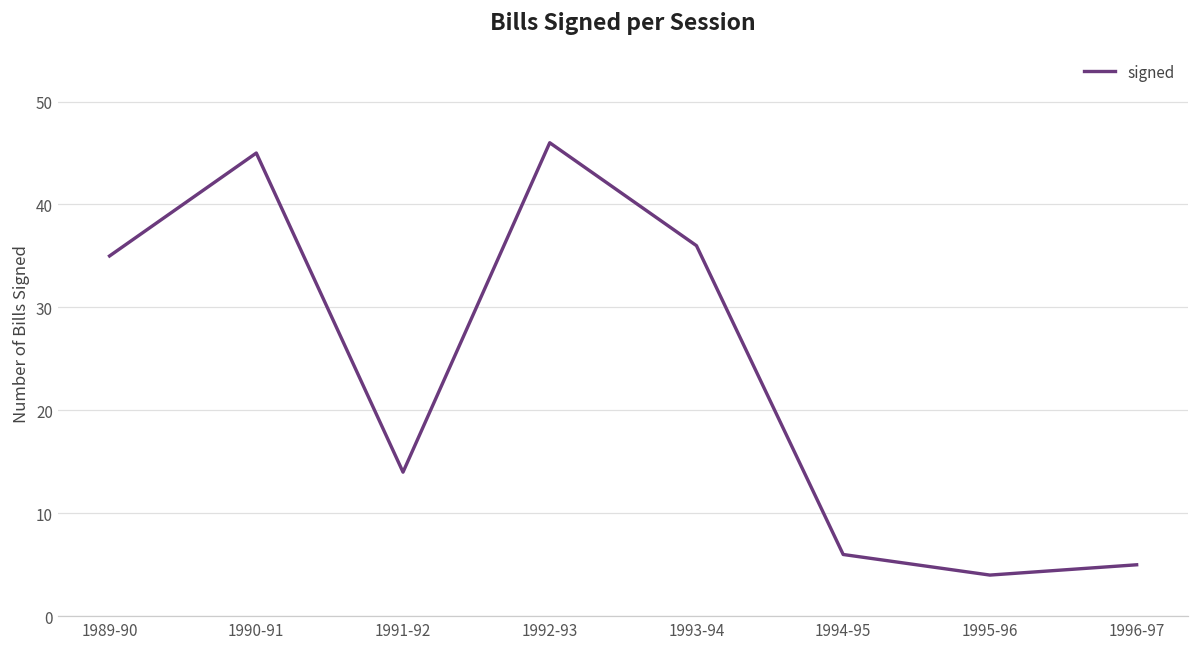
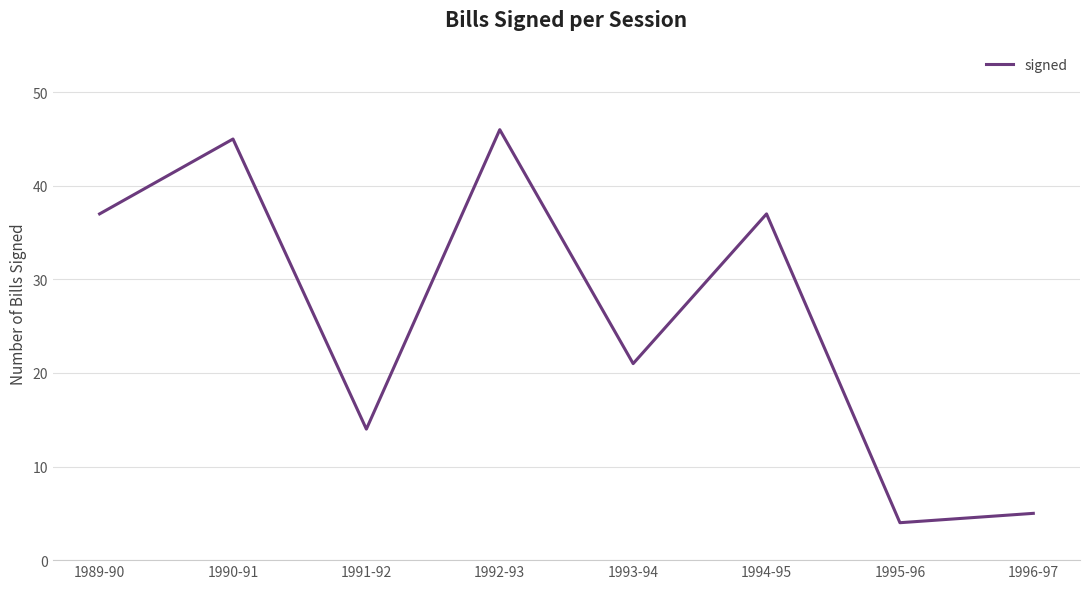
1989-90: 35 -> 37
1993-94: 36 -> 21
1994-95: 6 -> 37
